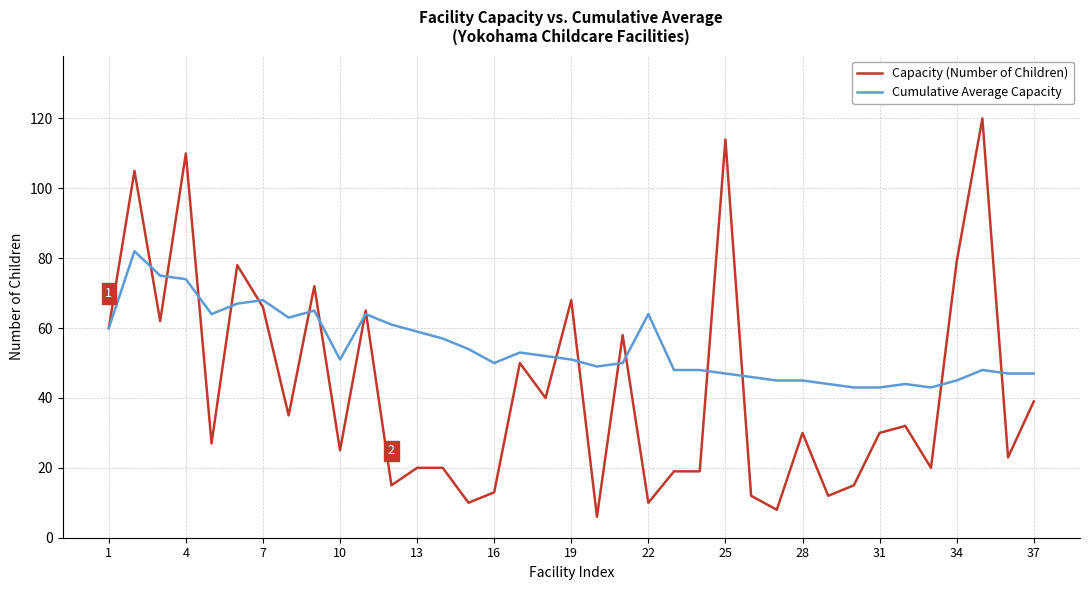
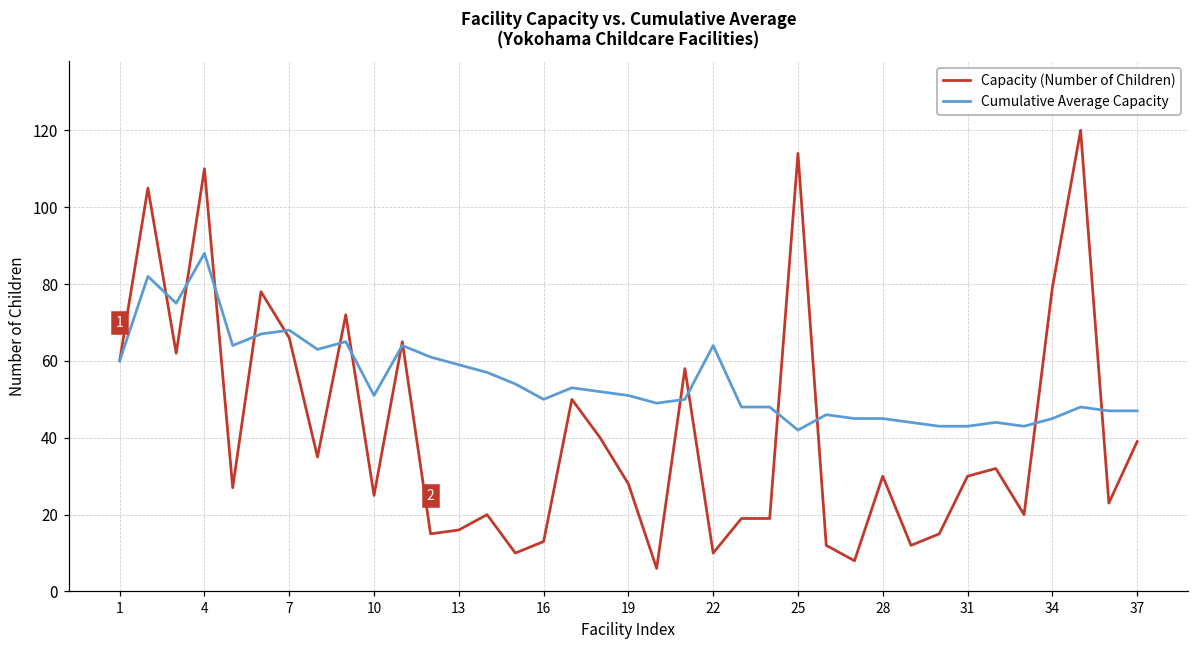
Cumulative Average Capacity, 4: 74 -> 88
Capacity (Number of Children), 13: 20 -> 16
Capacity (Number of Children), 19: 68 -> 28
Cumulative Average Capacity, 25: 47 -> 42
